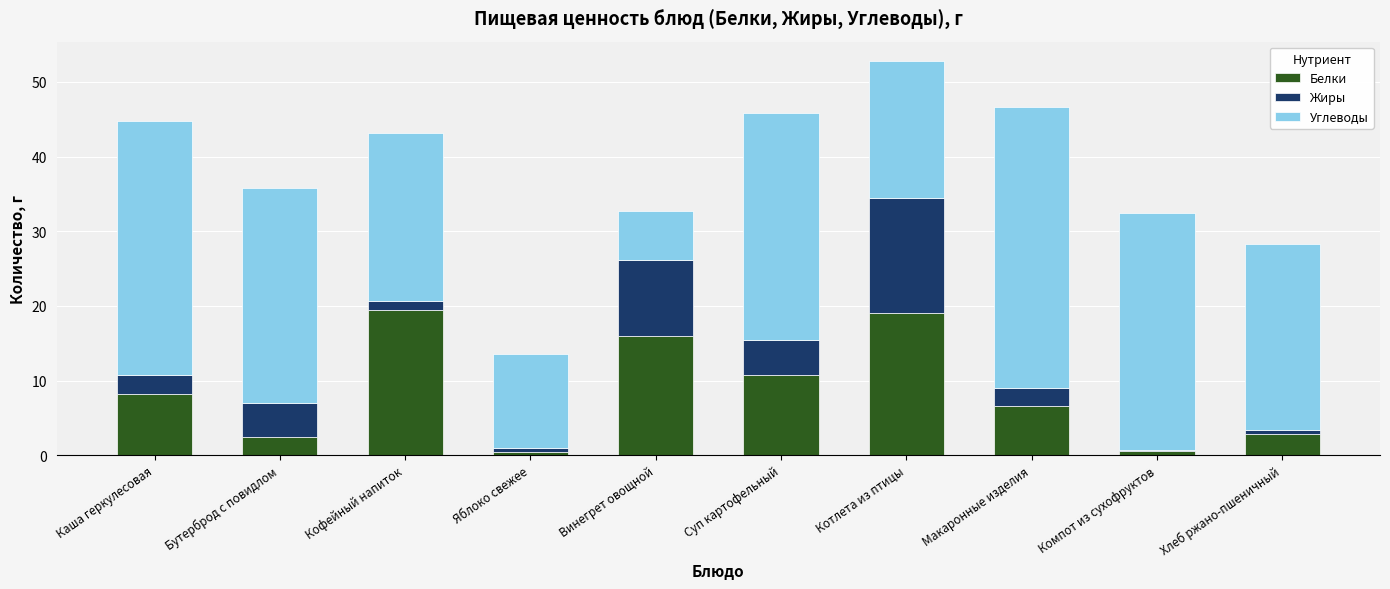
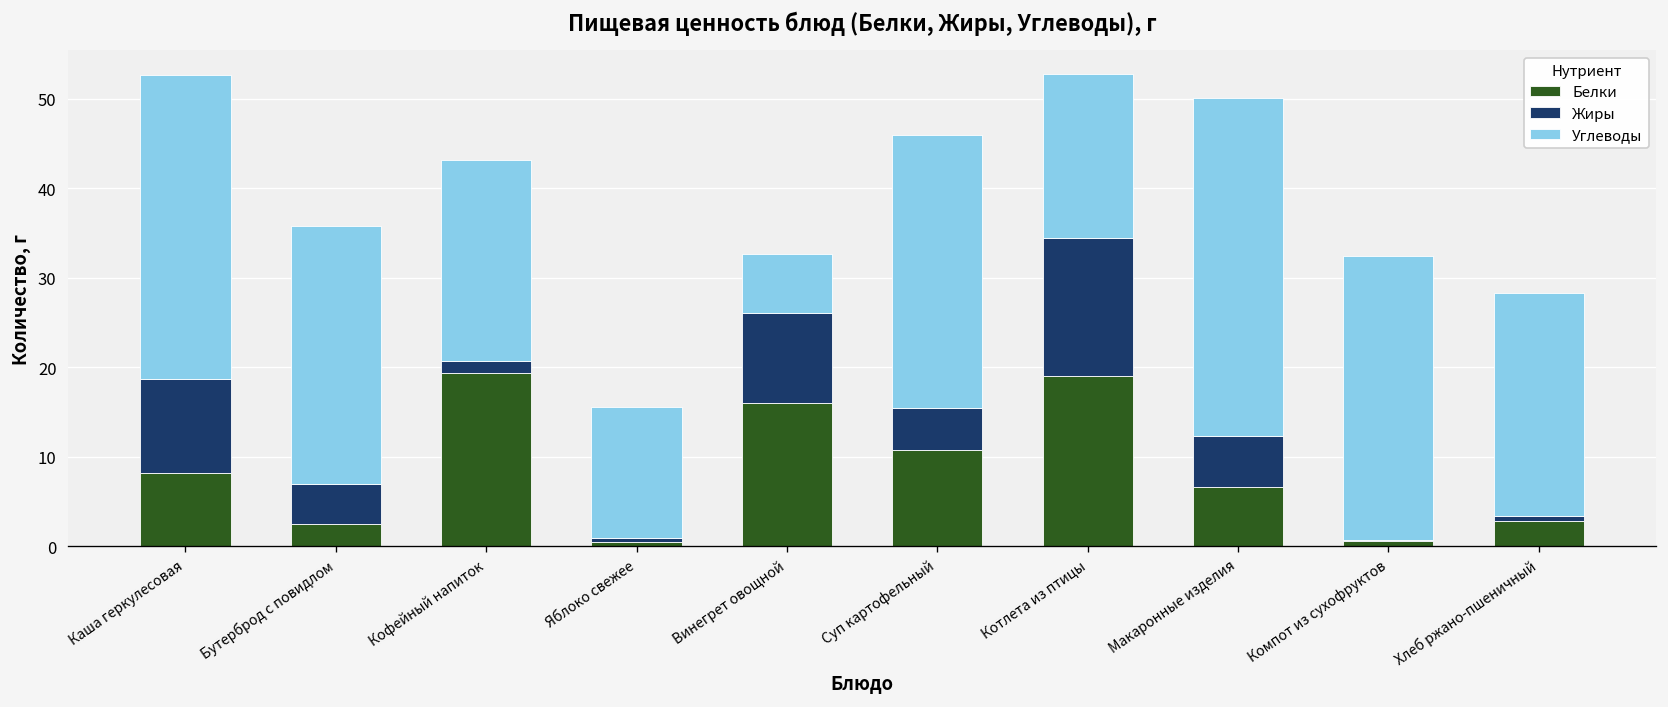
Жиры, Каша геркулесовая: 3 -> 10
Углеводы, Яблоко свежее: 13 -> 15
Жиры, Макаронные изделия: 2 -> 6
